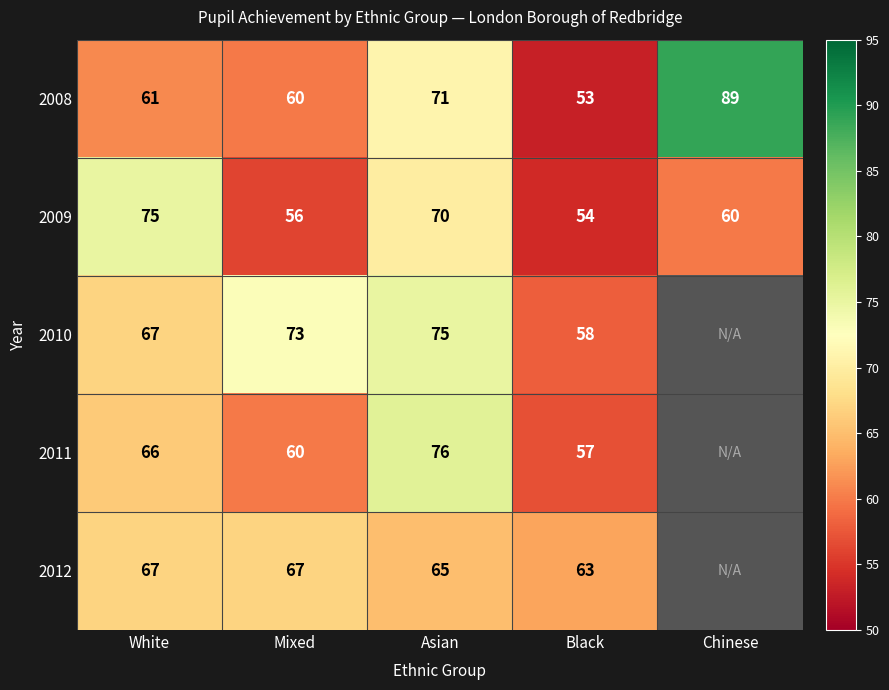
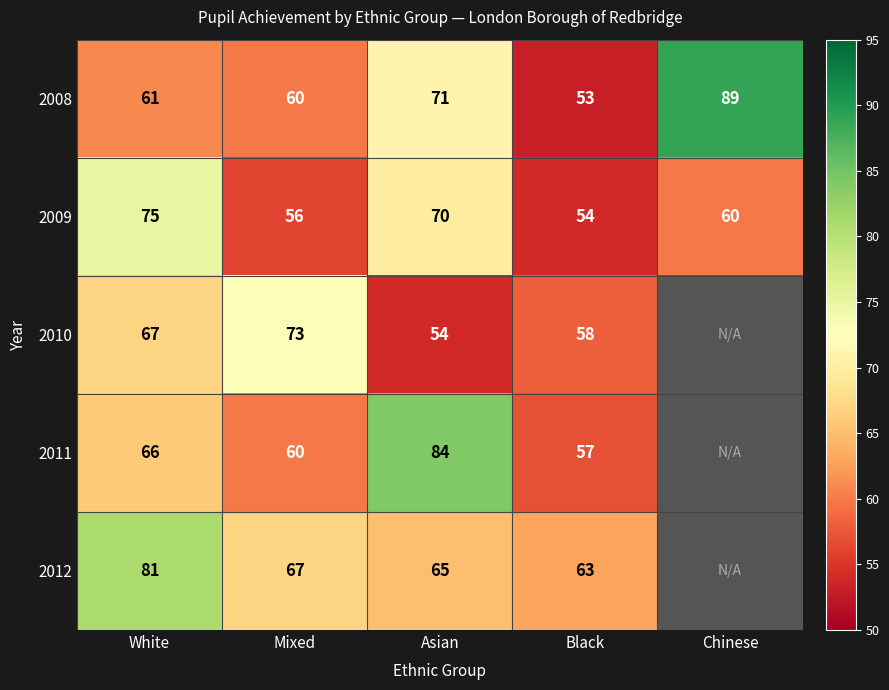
2010, Asian: 75 -> 54
2011, Asian: 76 -> 84
2012, White: 67 -> 81
